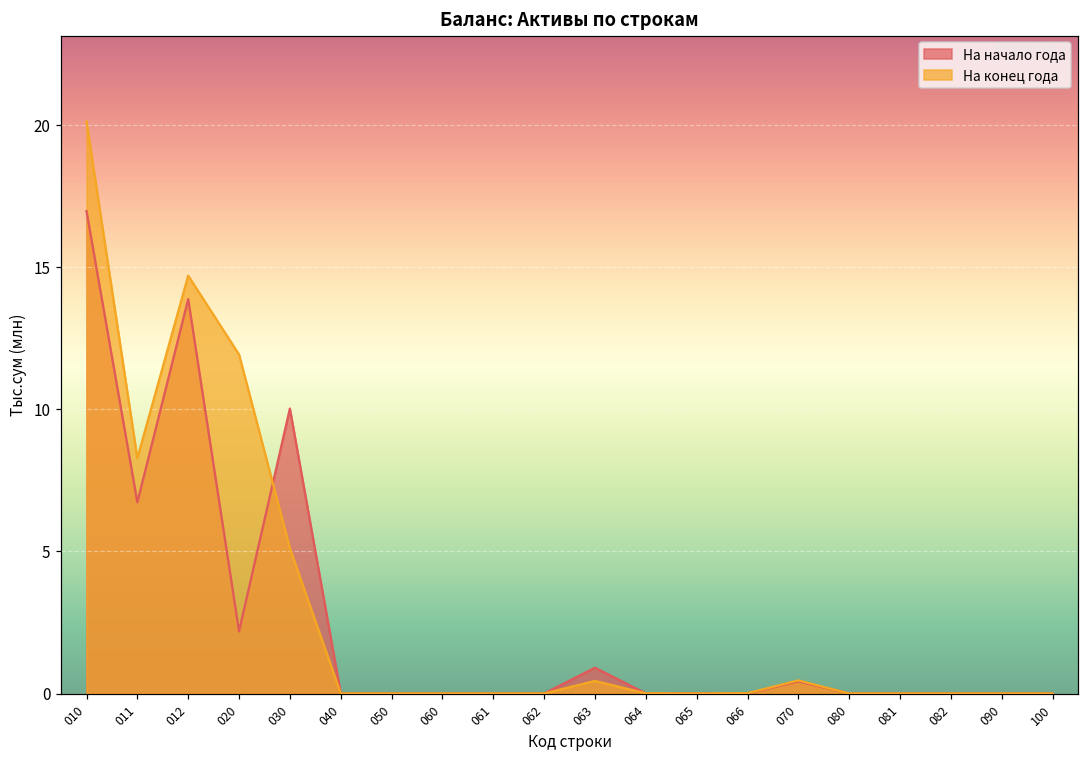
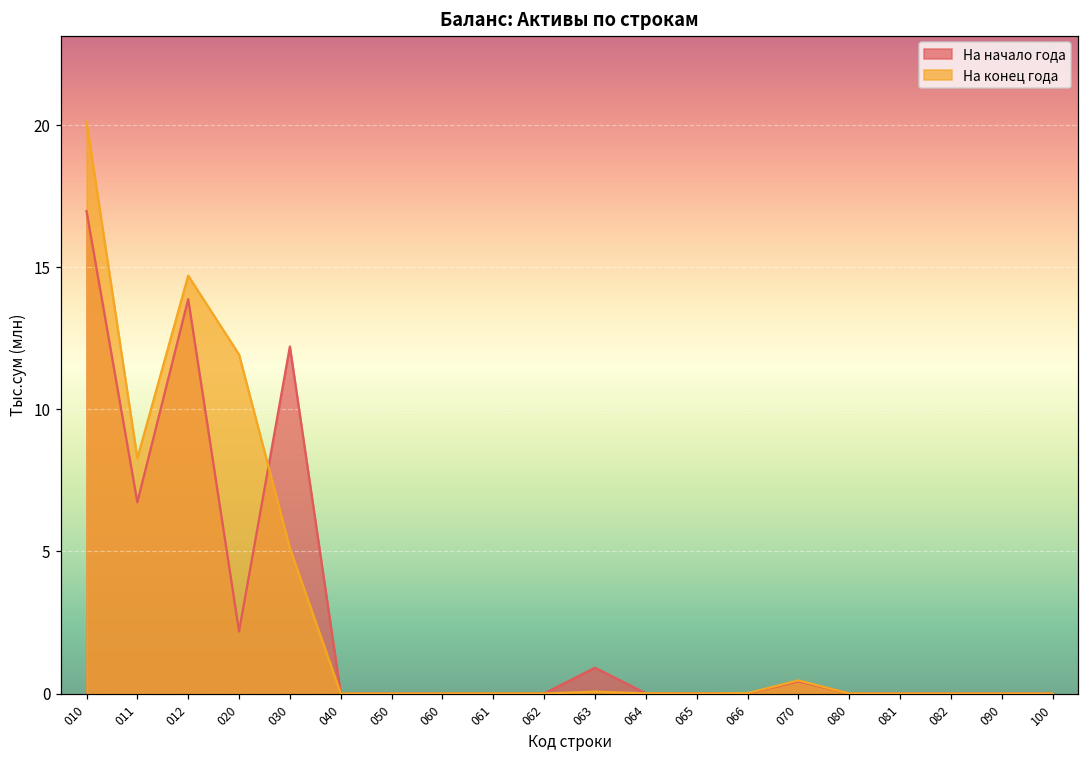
На начало года, 030: 10.0 -> 12.2
На конец года, 063: 0.4 -> 0.1
